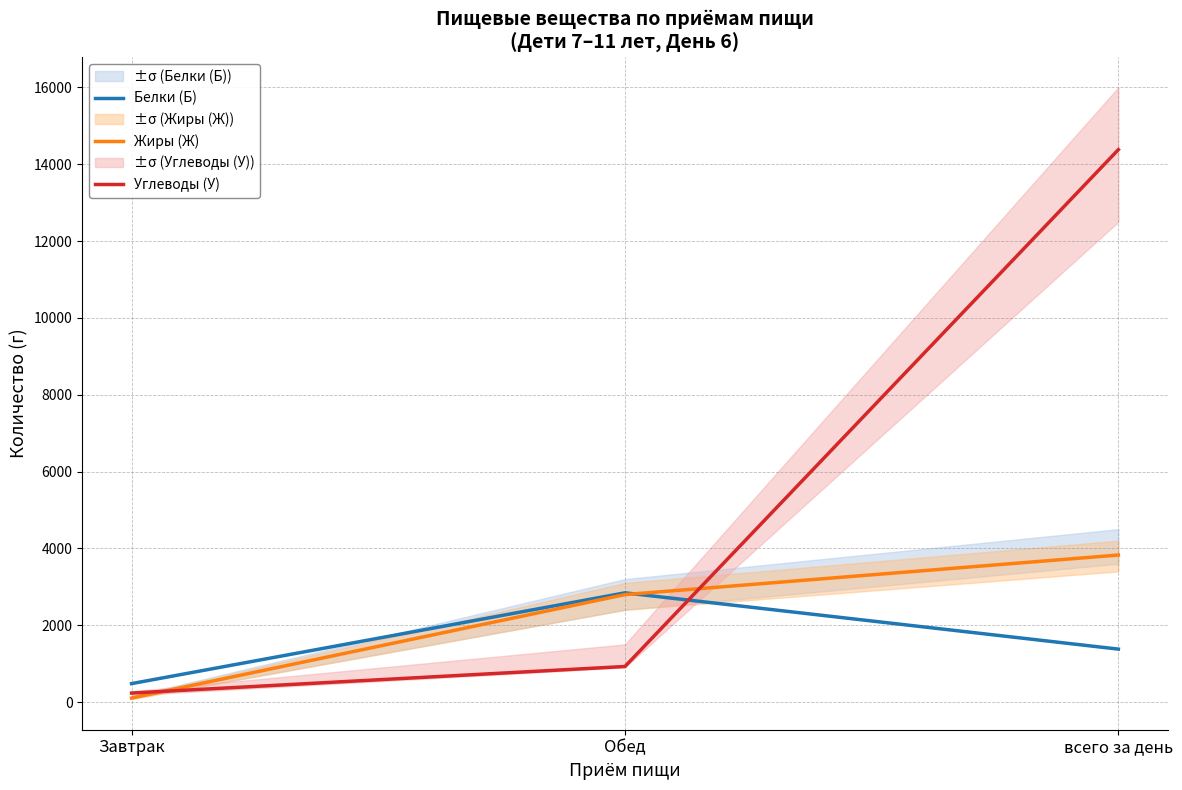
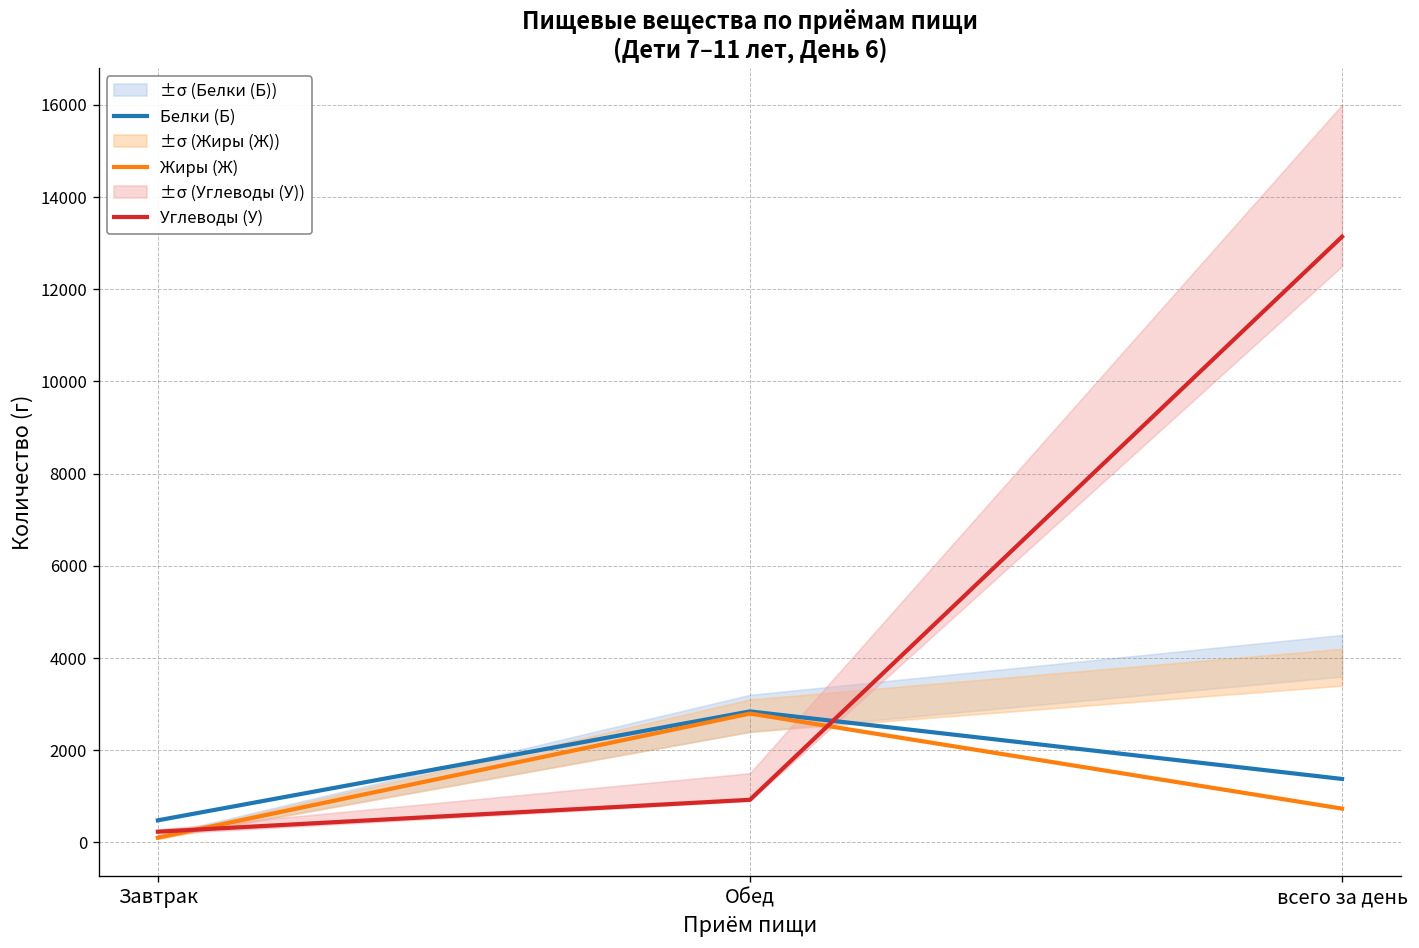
Жиры (Ж), всего за день: 3800 -> 700
Углеводы (У), всего за день: 14400 -> 13100
